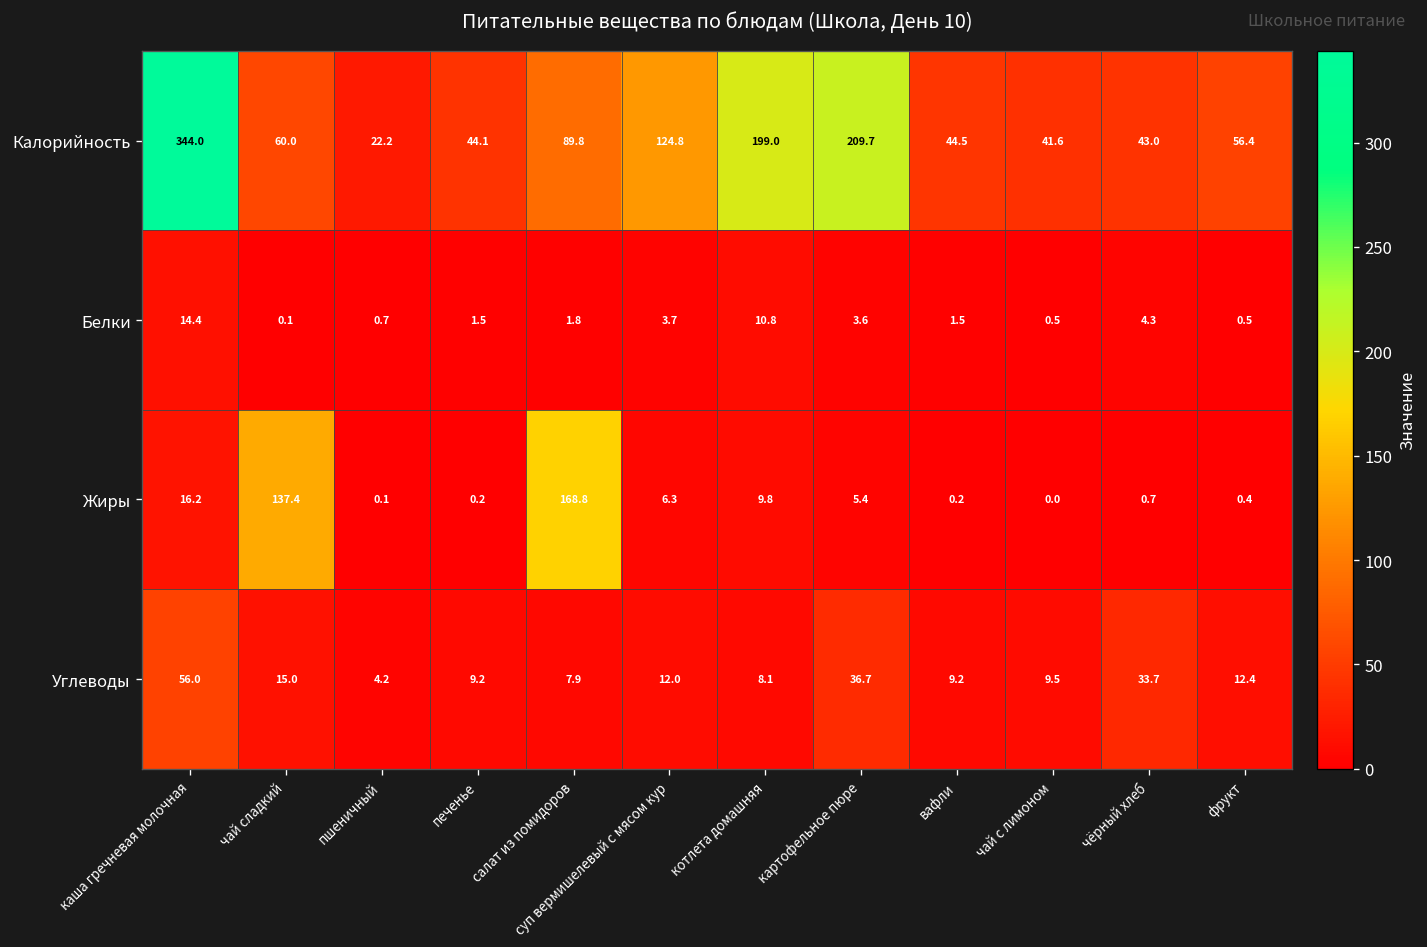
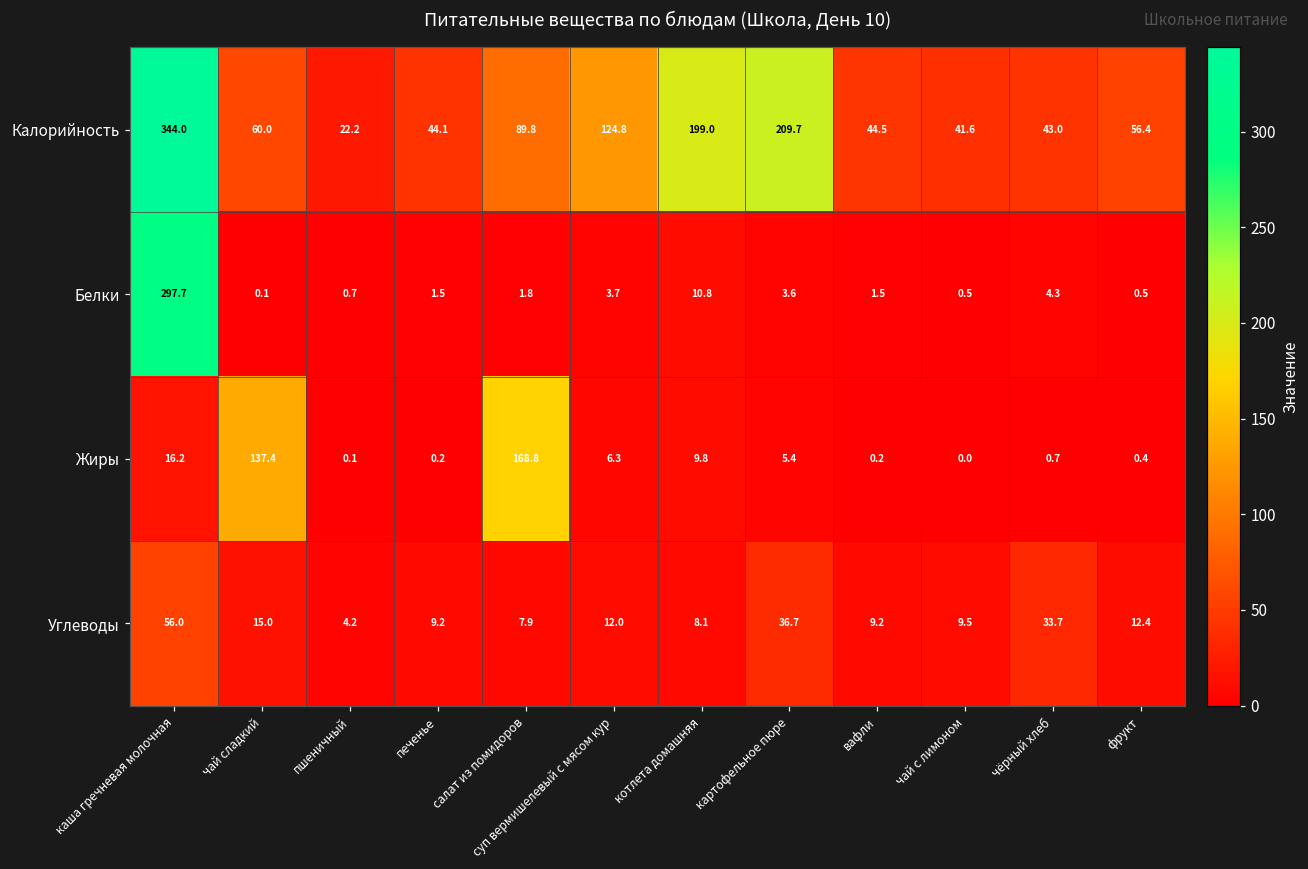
Белки, каша гречневая молочная: 14.4 -> 297.7
